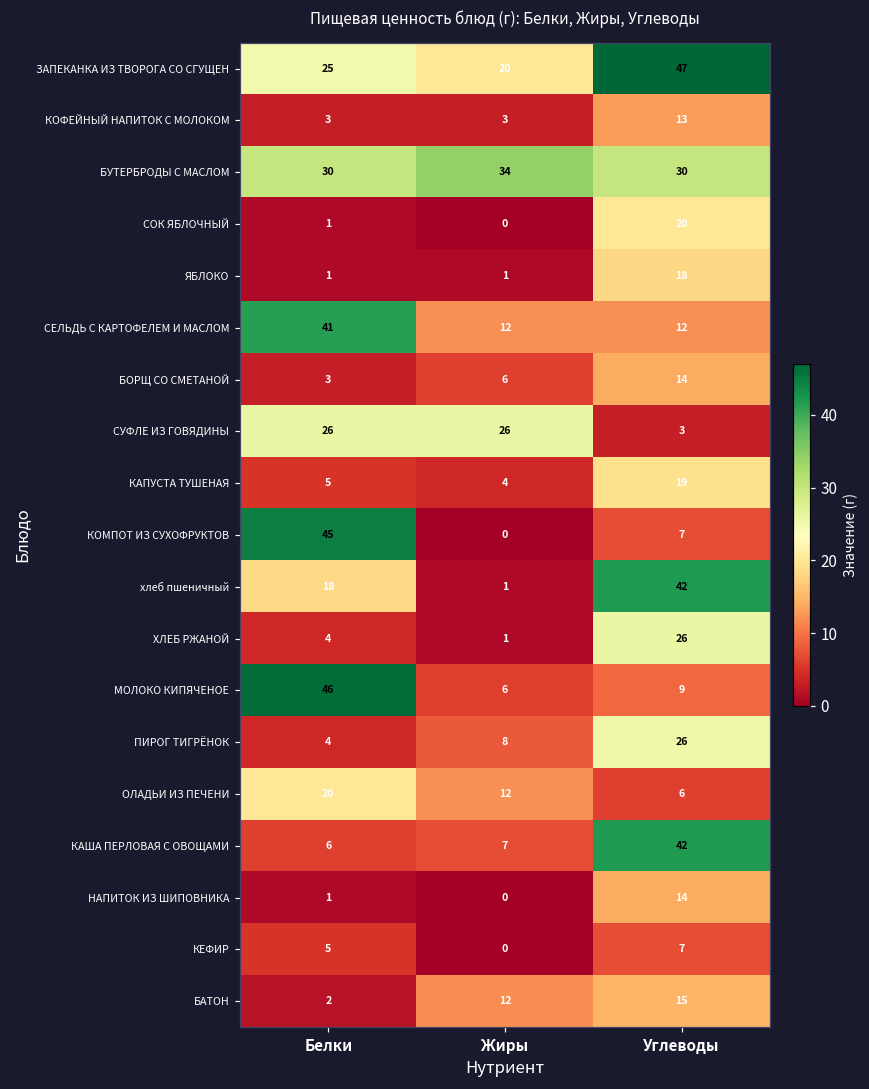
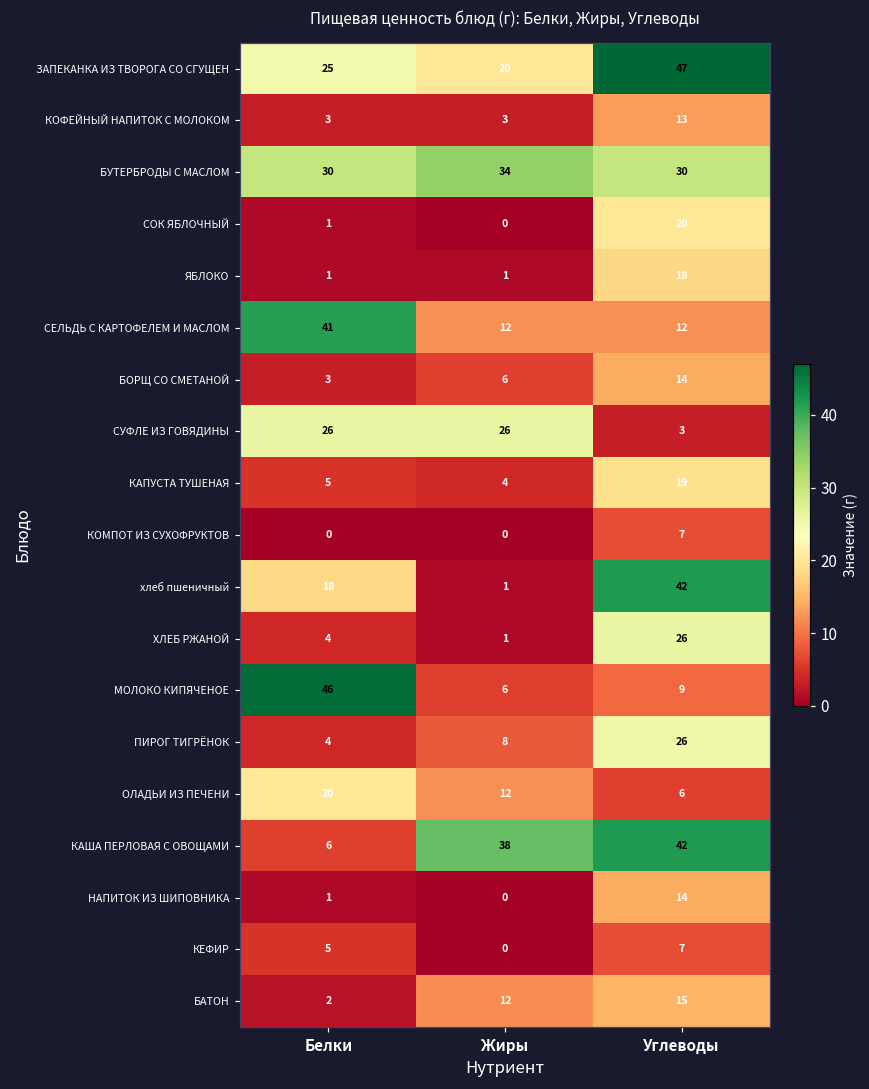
КОМПОТ ИЗ СУХОФРУКТОВ, Белки: 45 -> 0
КАША ПЕРЛОВАЯ С ОВОЩАМИ, Жиры: 7 -> 38
